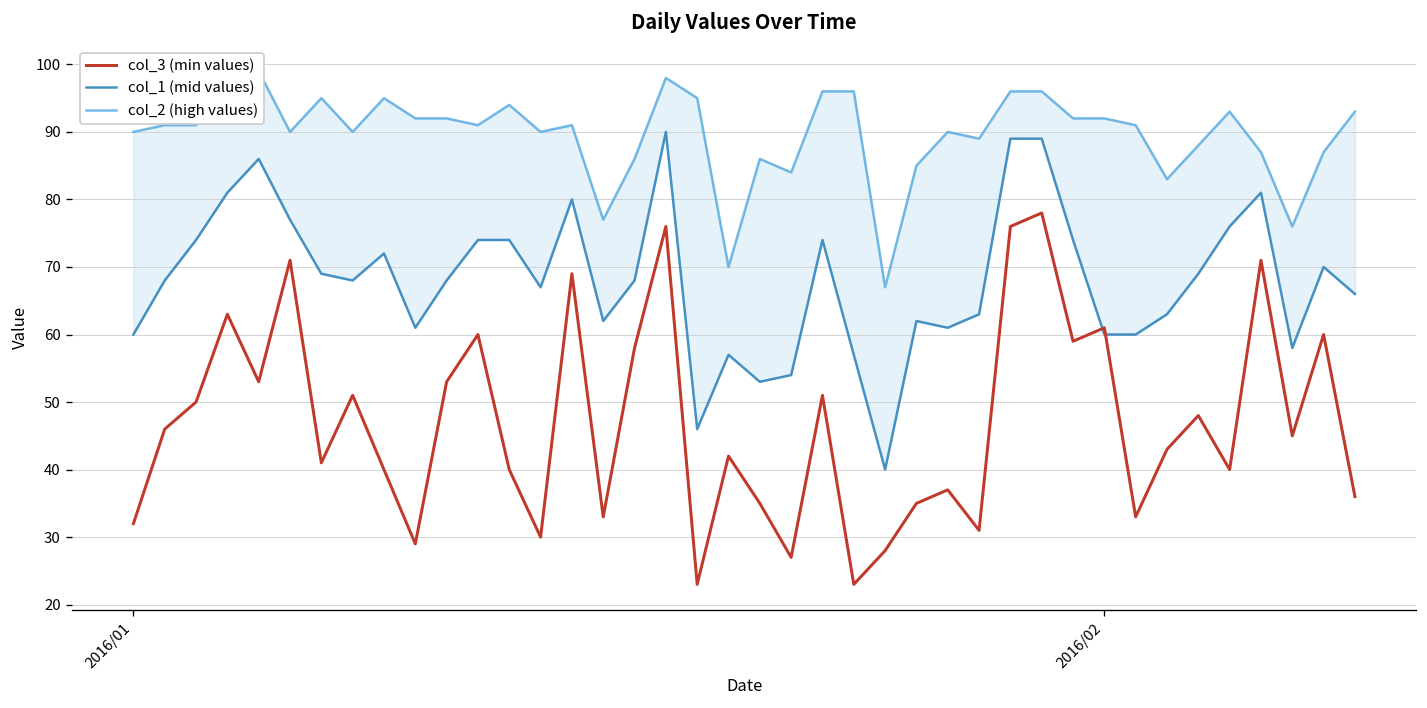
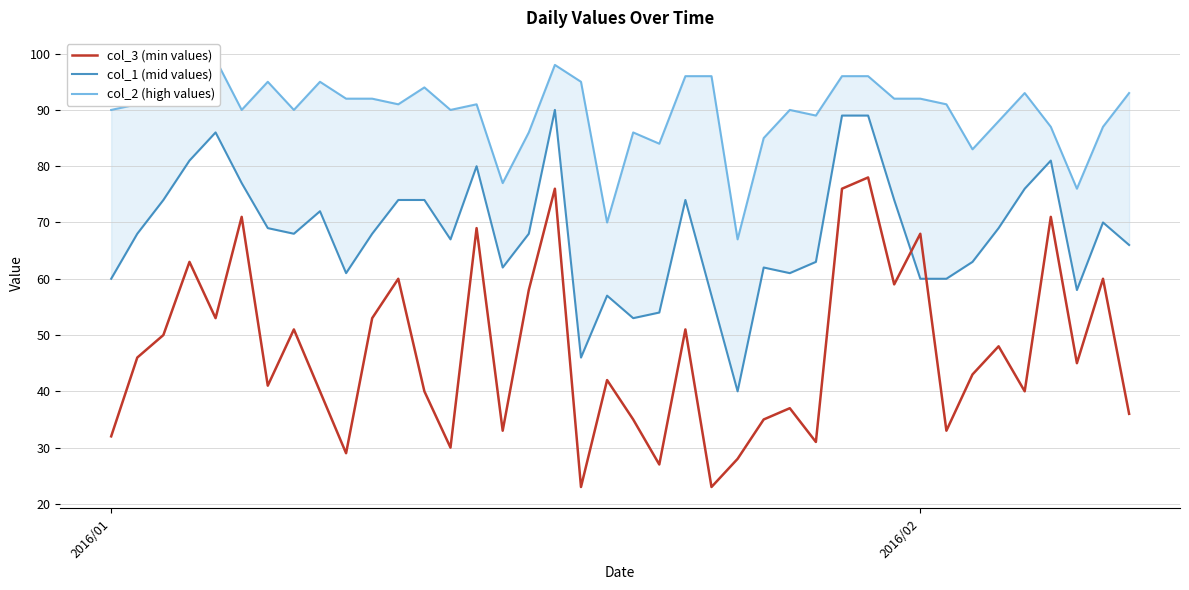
col_3 (min values), 2016/02: 61 -> 68
